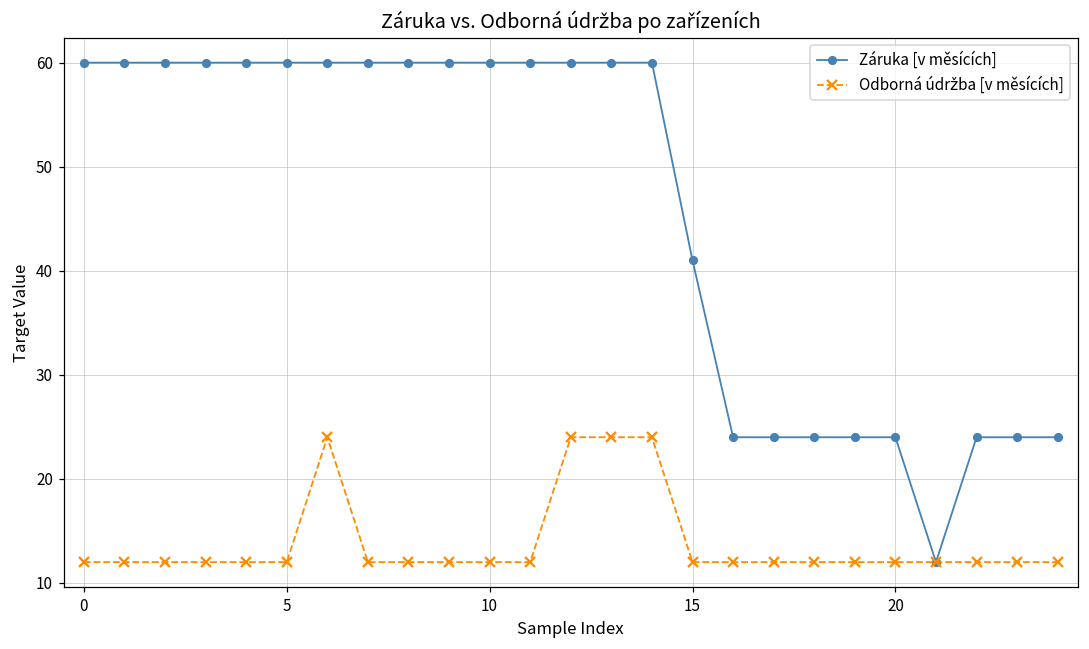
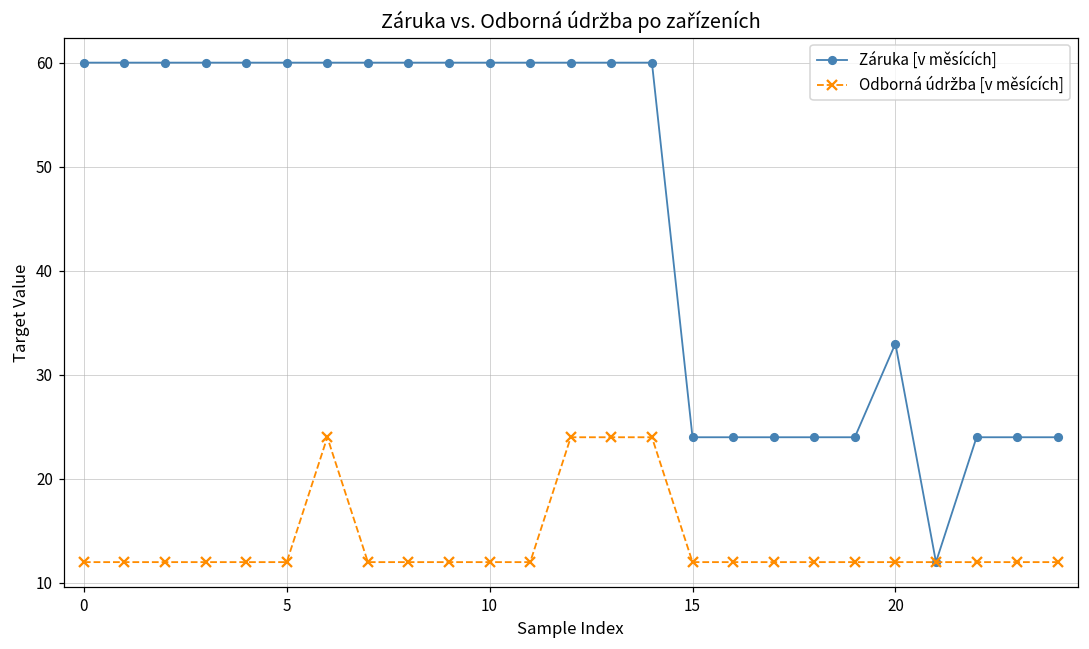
Záruka [v měsících], 15: 41 -> 24
Záruka [v měsících], 20: 24 -> 33
